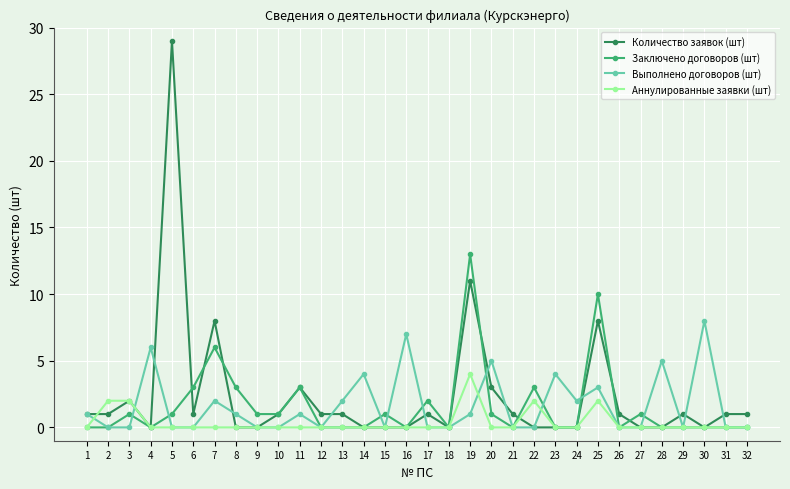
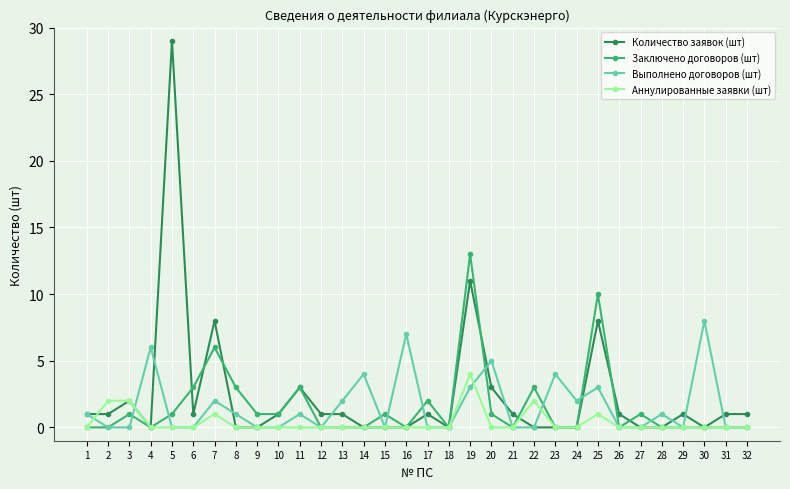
Аннулированные заявки (шт), 7: 0 -> 1
Выполнено договоров (шт), 19: 1 -> 3
Аннулированные заявки (шт), 25: 2 -> 1
Выполнено договоров (шт), 28: 5 -> 1
